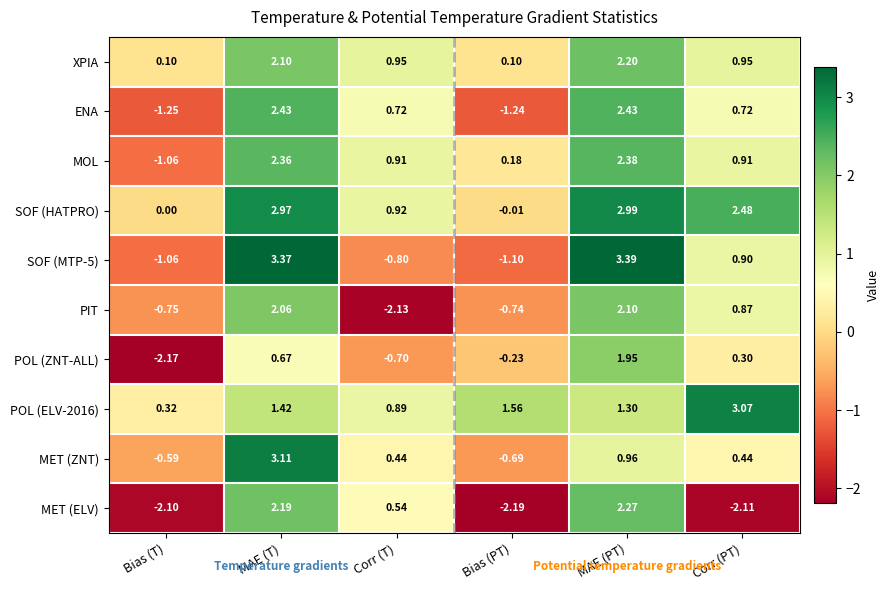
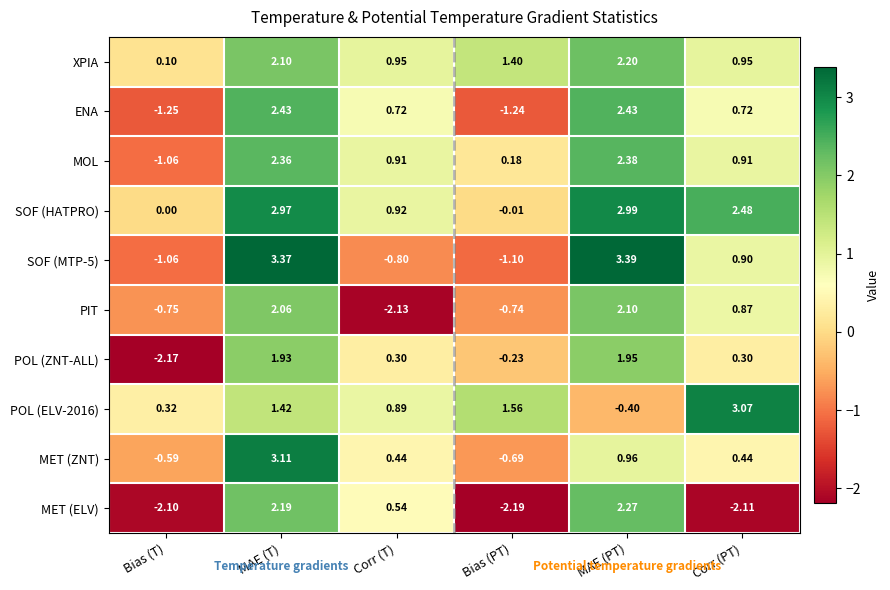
XPIA, Bias (PT): 0.10 -> 1.40
POL (ZNT-ALL), MAE (T): 0.67 -> 1.93
POL (ZNT-ALL), Corr (T): -0.70 -> 0.30
POL (ELV-2016), MAE (PT): 1.30 -> -0.40
